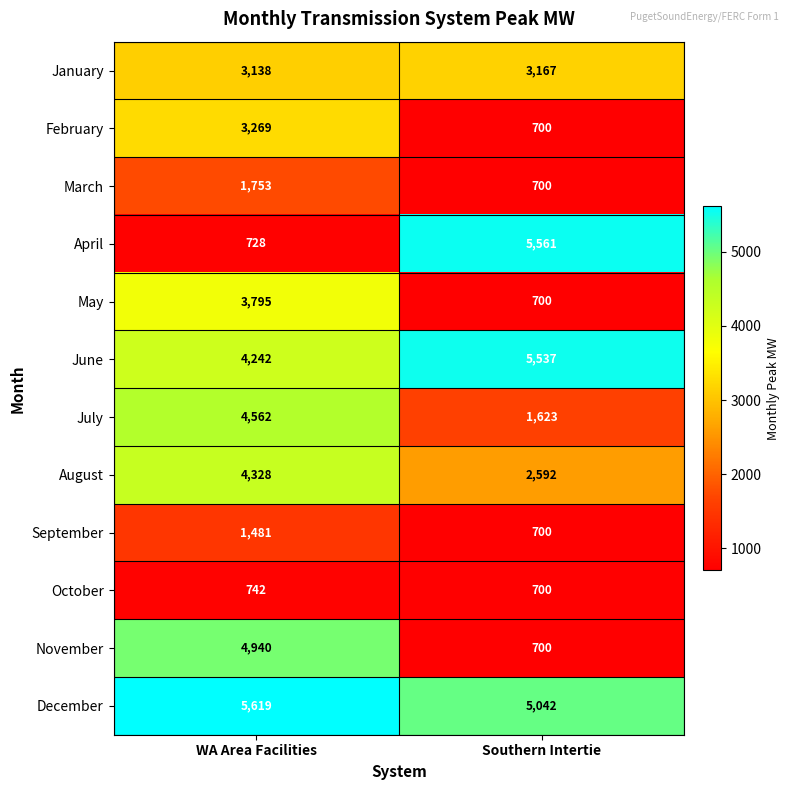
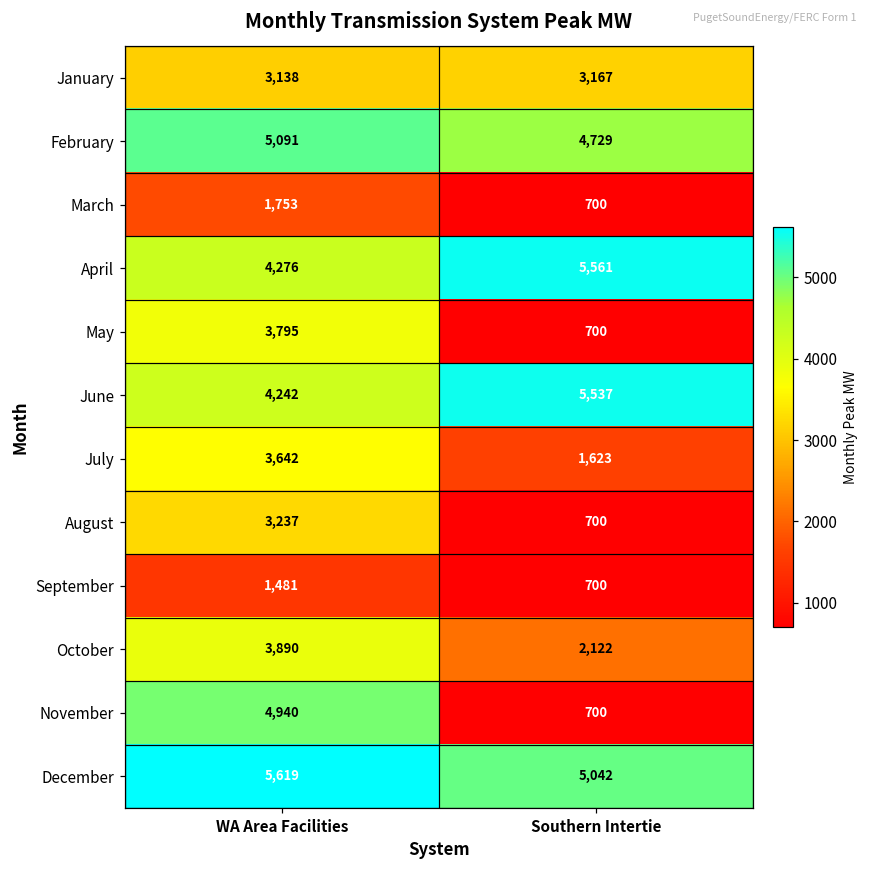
February, WA Area Facilities: 3,269 -> 5,091
February, Southern Intertie: 700 -> 4,729
April, WA Area Facilities: 728 -> 4,276
July, WA Area Facilities: 4,562 -> 3,642
August, WA Area Facilities: 4,328 -> 3,237
August, Southern Intertie: 2,592 -> 700
October, WA Area Facilities: 742 -> 3,890
October, Southern Intertie: 700 -> 2,122
